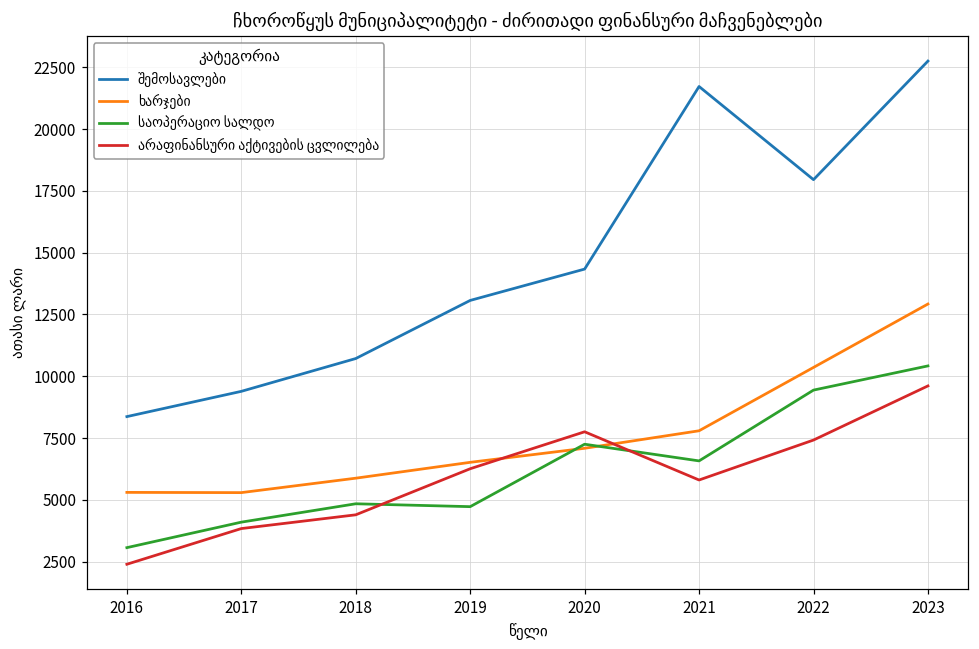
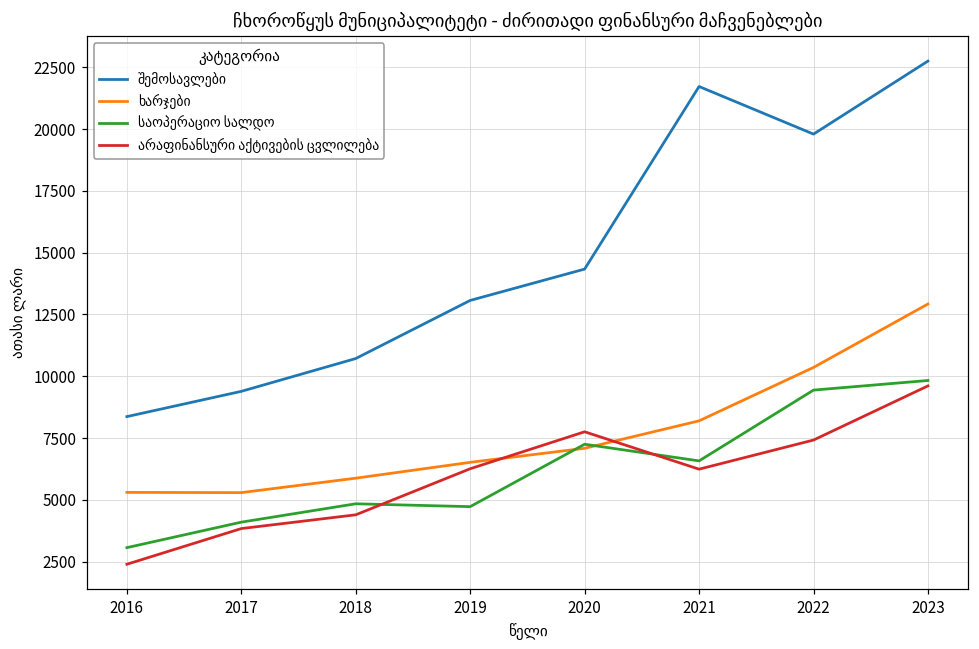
ხარჯები, 2021: 7800 -> 8200
არაფინანსური აქტივების ცვლილება, 2021: 5800 -> 6200
შემოსავლები, 2022: 18000 -> 19800
საოპერაციო სალდო, 2023: 10400 -> 9800
